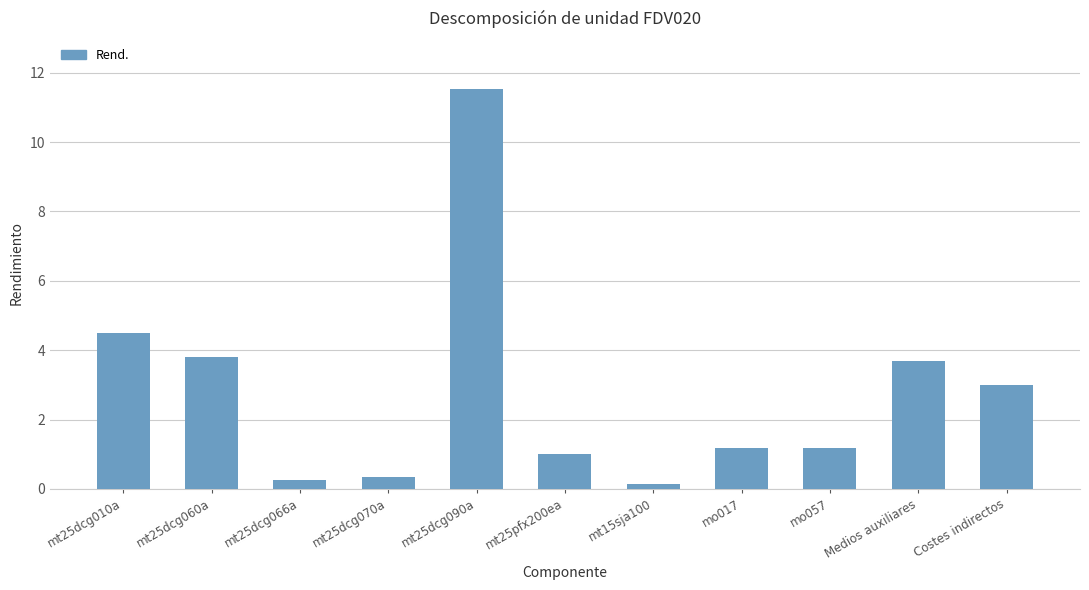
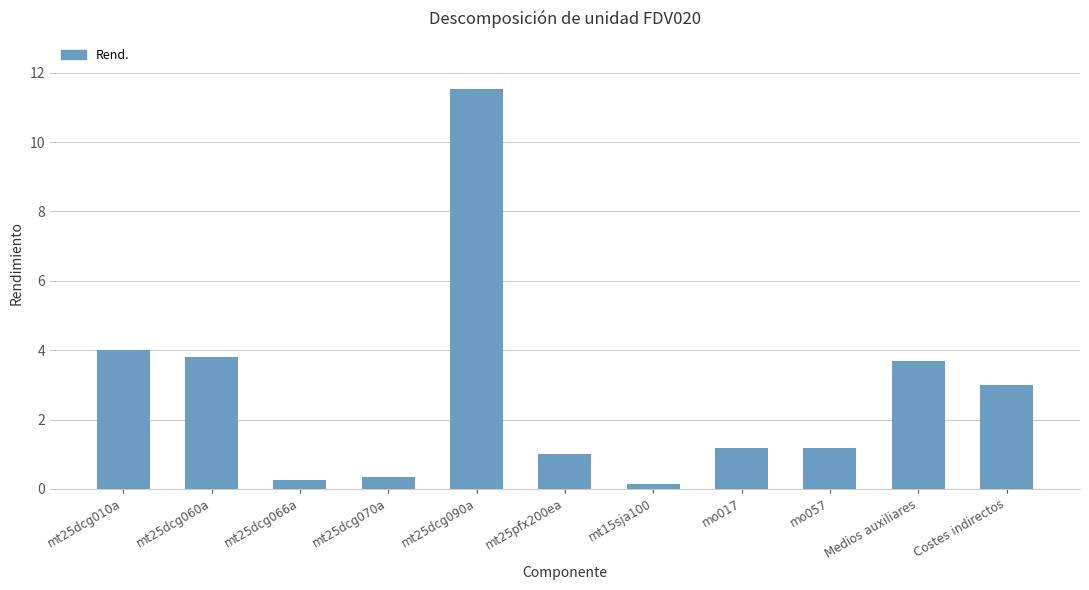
mt25dcg010a: 4.5 -> 4.0
